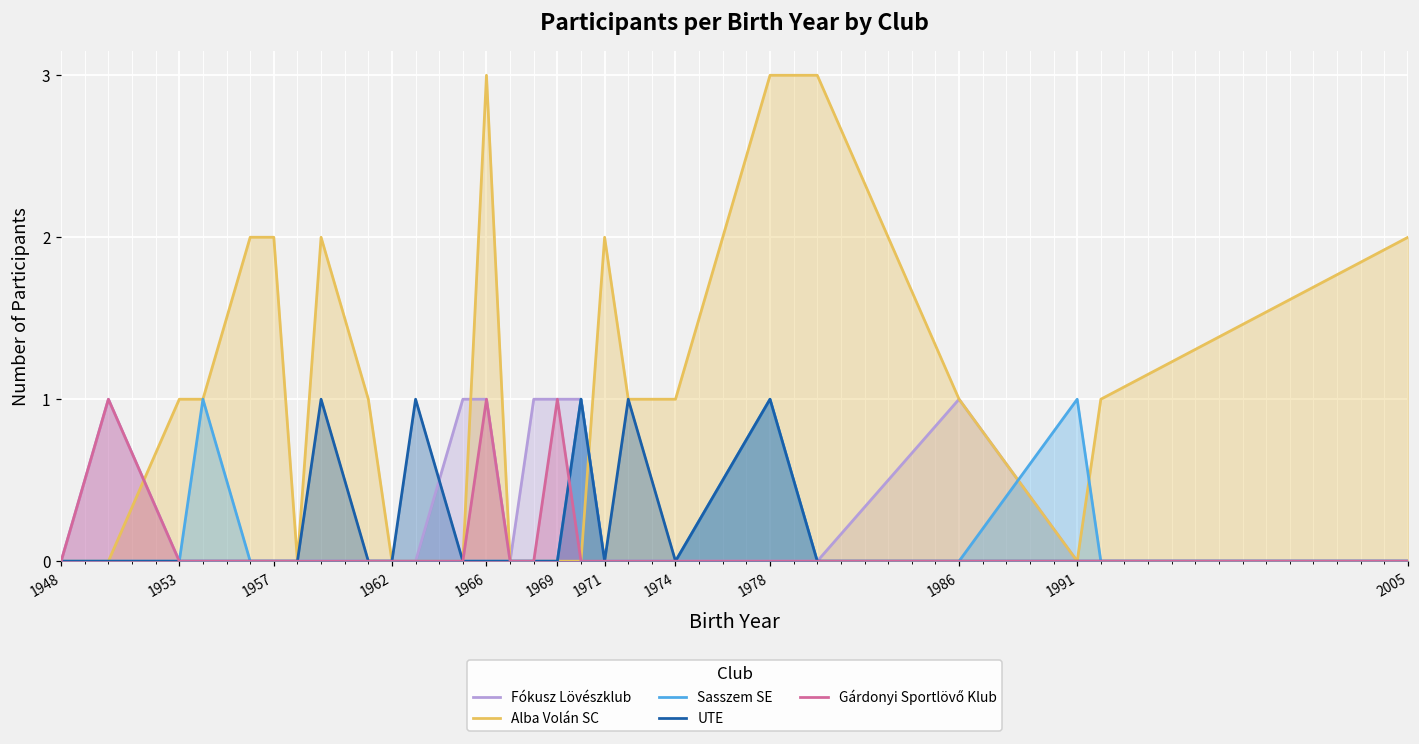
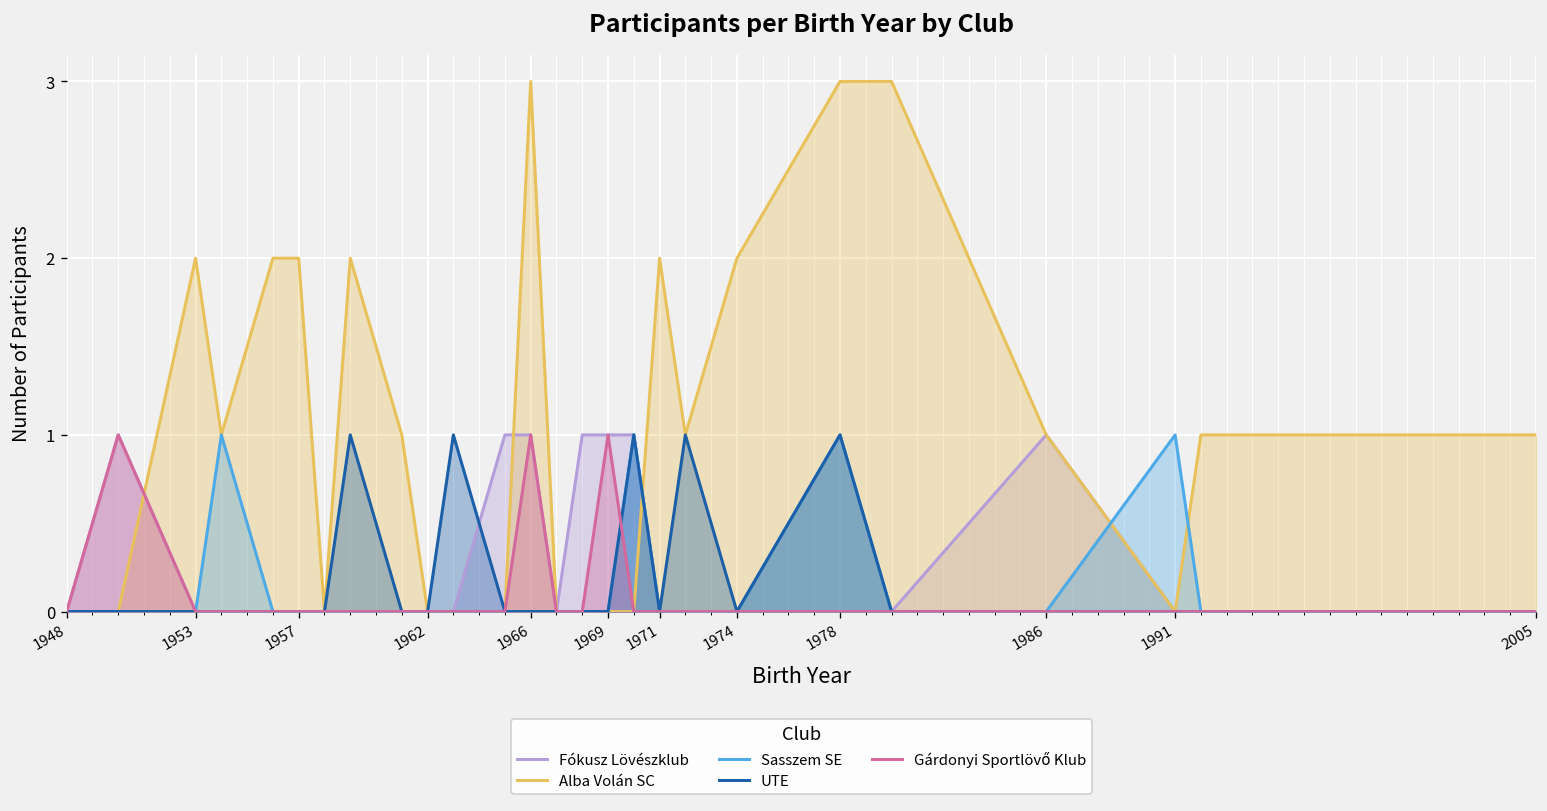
Alba Volán SC, 1953: 1 -> 2
Alba Volán SC, 1974: 1 -> 2
Alba Volán SC, 2005: 2 -> 1
